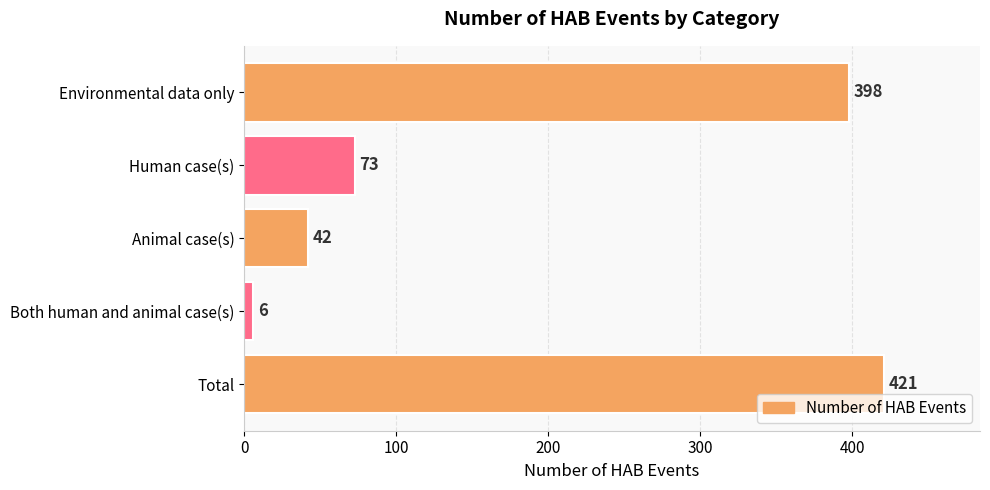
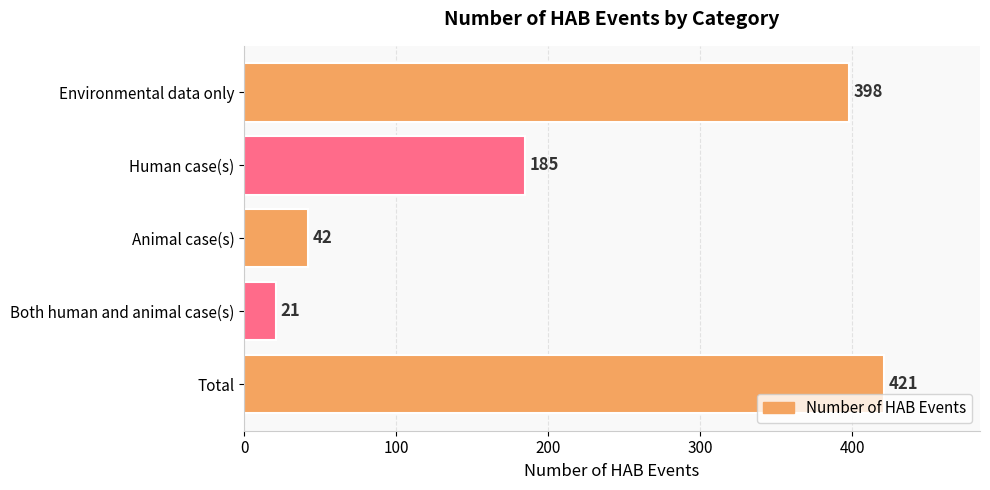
Human case(s): 73 -> 185
Both human and animal case(s): 6 -> 21
